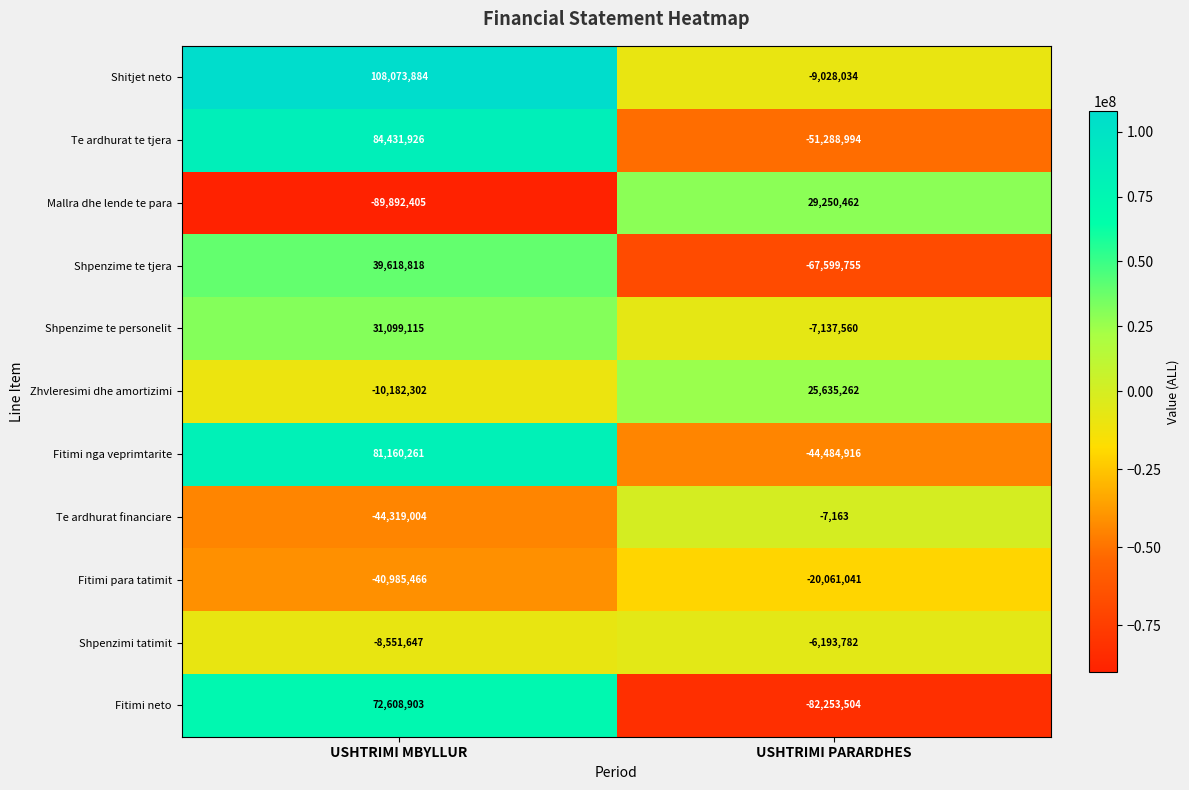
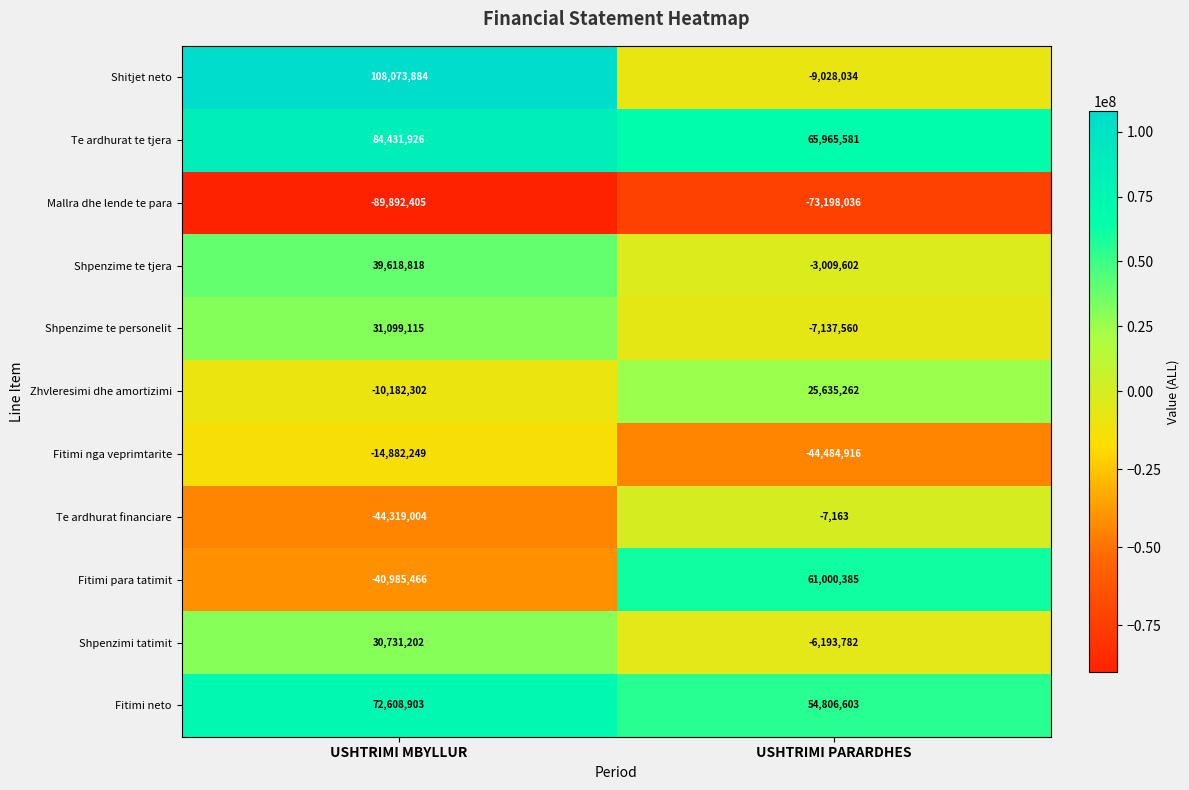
Te ardhurat te tjera, USHTRIMI PARARDHES: -51,288,994 -> 65,965,581
Mallra dhe lende te para, USHTRIMI PARARDHES: 29,250,462 -> -73,198,036
Shpenzime te tjera, USHTRIMI PARARDHES: -67,599,755 -> -3,009,602
Fitimi nga veprimtarite, USHTRIMI MBYLLUR: 81,160,261 -> -14,882,249
Fitimi para tatimit, USHTRIMI PARARDHES: -20,061,041 -> 61,000,385
Shpenzimi tatimit, USHTRIMI MBYLLUR: -8,551,647 -> 30,731,202
Fitimi neto, USHTRIMI PARARDHES: -82,253,504 -> 54,806,603
